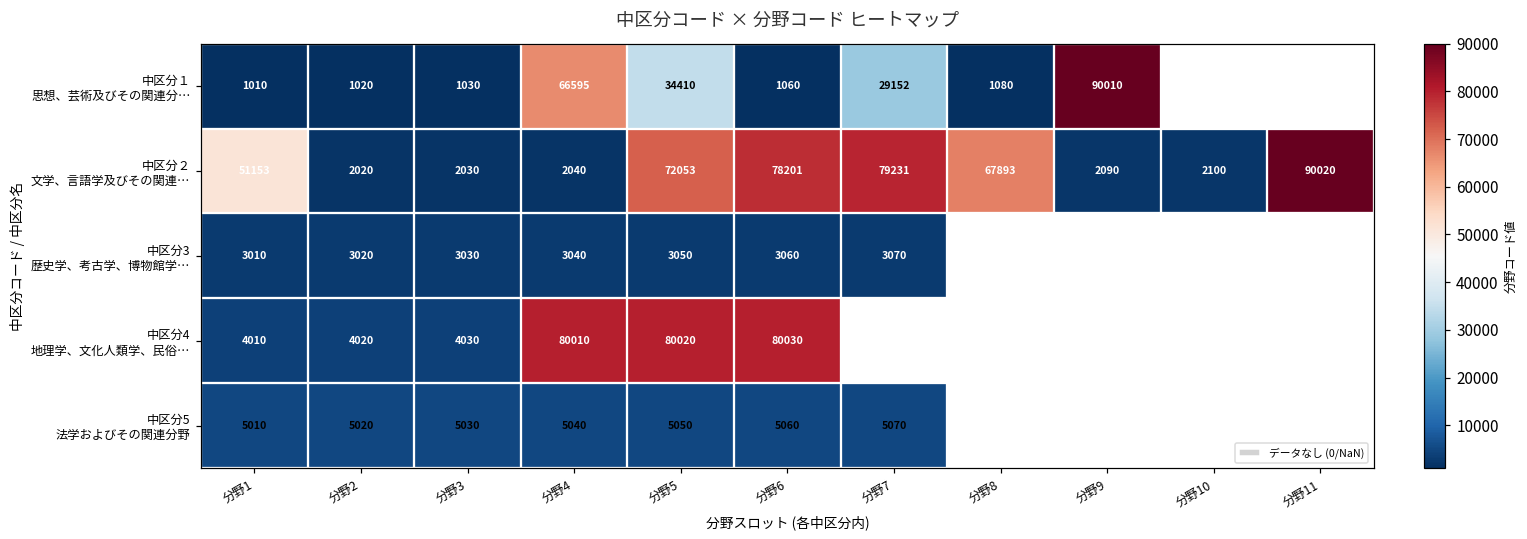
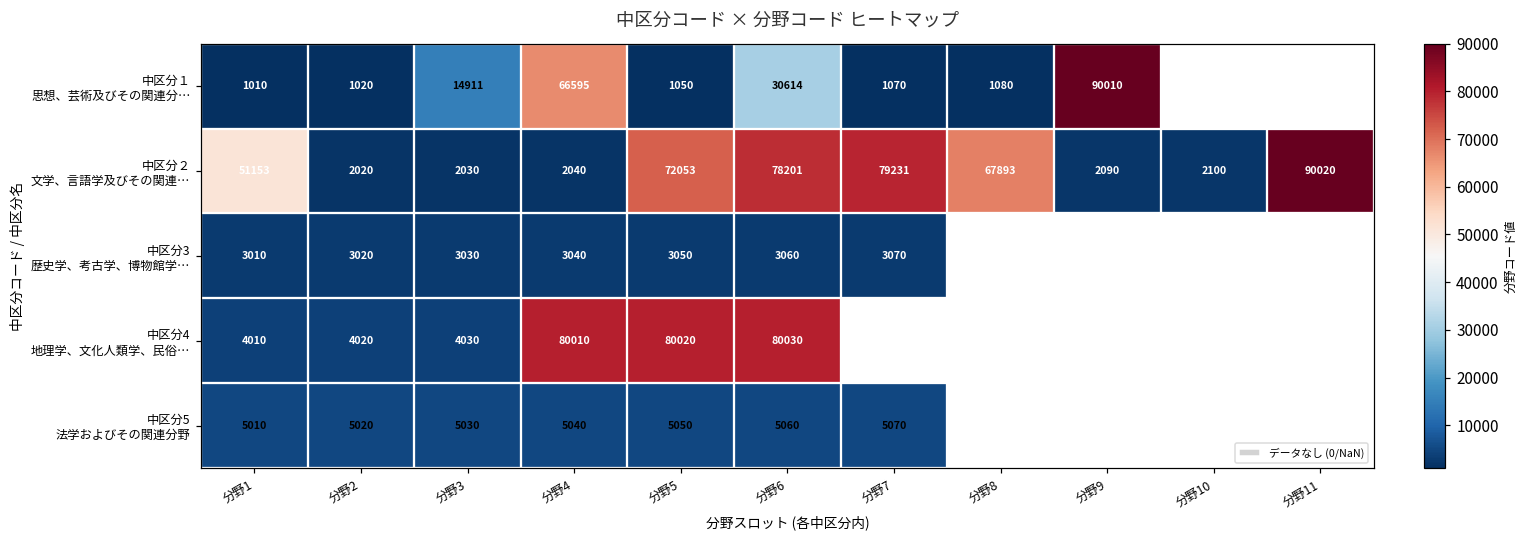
中区分１ 思想、芸術及びその関連分…, 分野3: 1030 -> 14911
中区分１ 思想、芸術及びその関連分…, 分野5: 34410 -> 1050
中区分１ 思想、芸術及びその関連分…, 分野6: 1060 -> 30614
中区分１ 思想、芸術及びその関連分…, 分野7: 29152 -> 1070
